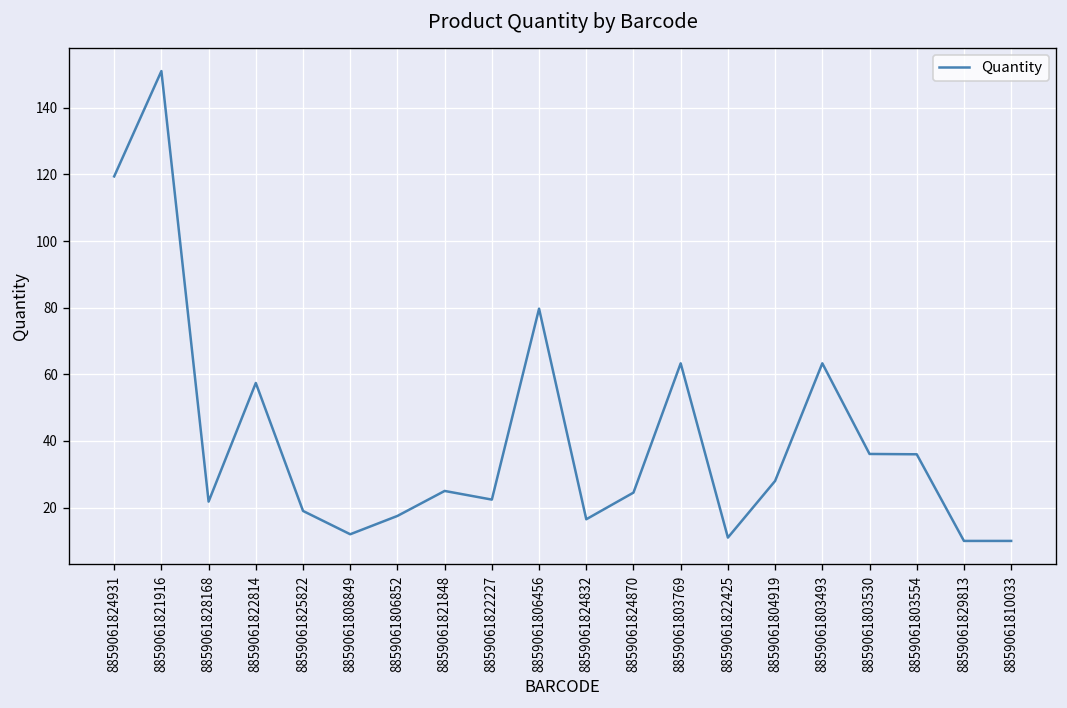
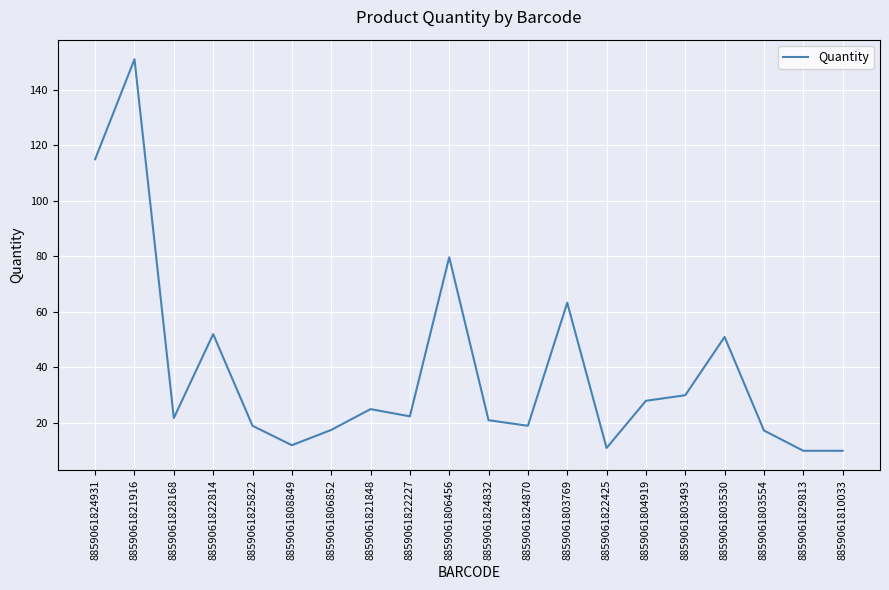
8859061824931: 119 -> 115
8859061822814: 57 -> 52
8859061824832: 17 -> 21
8859061824870: 25 -> 19
8859061803493: 63 -> 30
8859061803530: 36 -> 51
8859061803554: 36 -> 17
